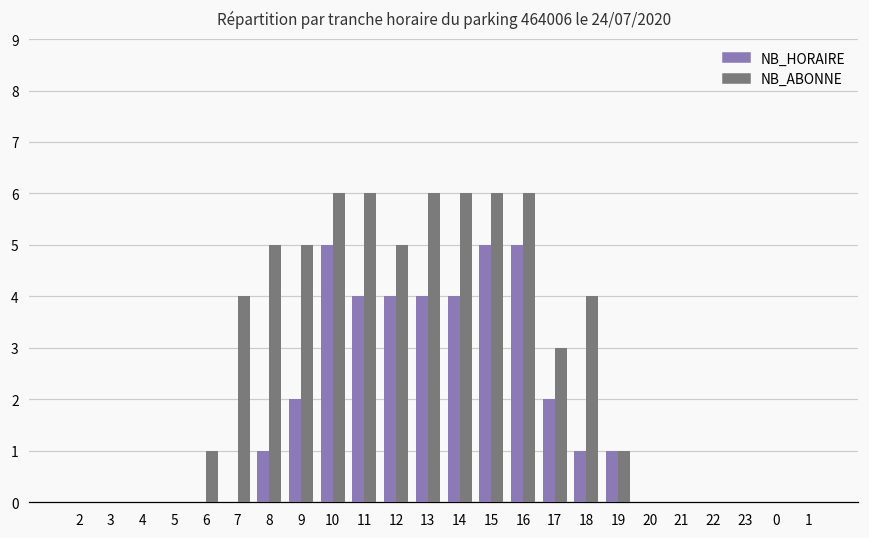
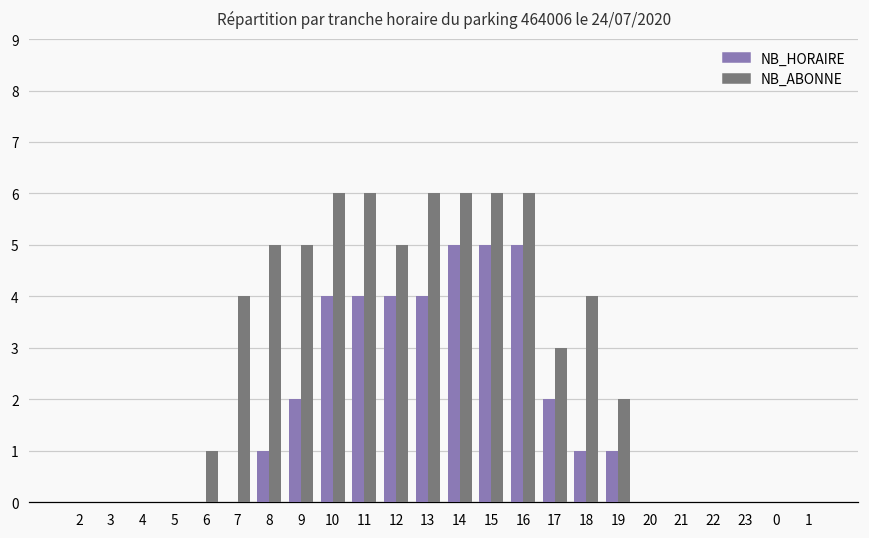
NB_HORAIRE, 10: 5 -> 4
NB_HORAIRE, 14: 4 -> 5
NB_ABONNE, 19: 1 -> 2
